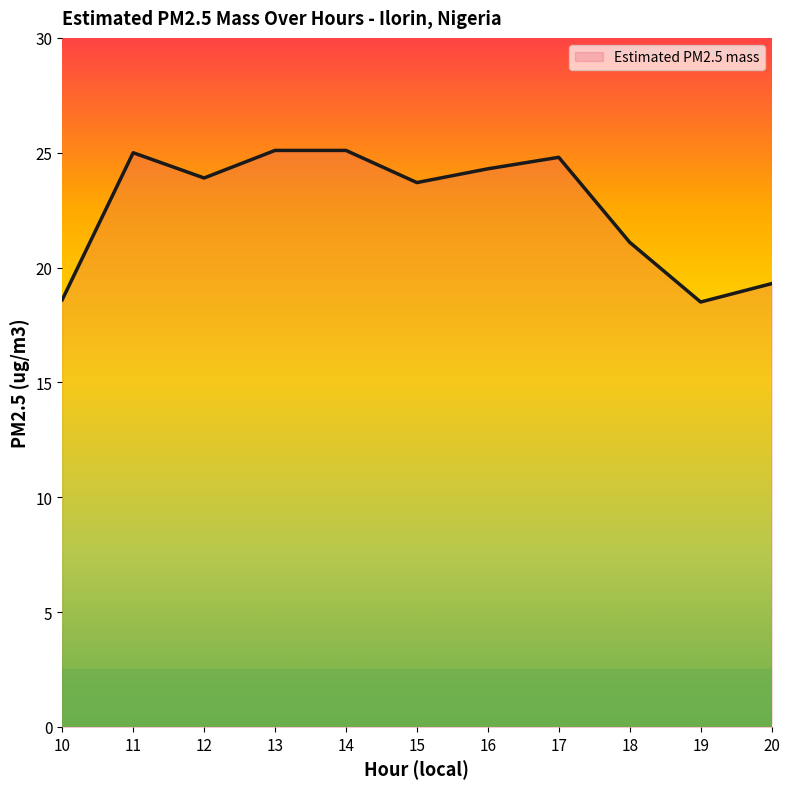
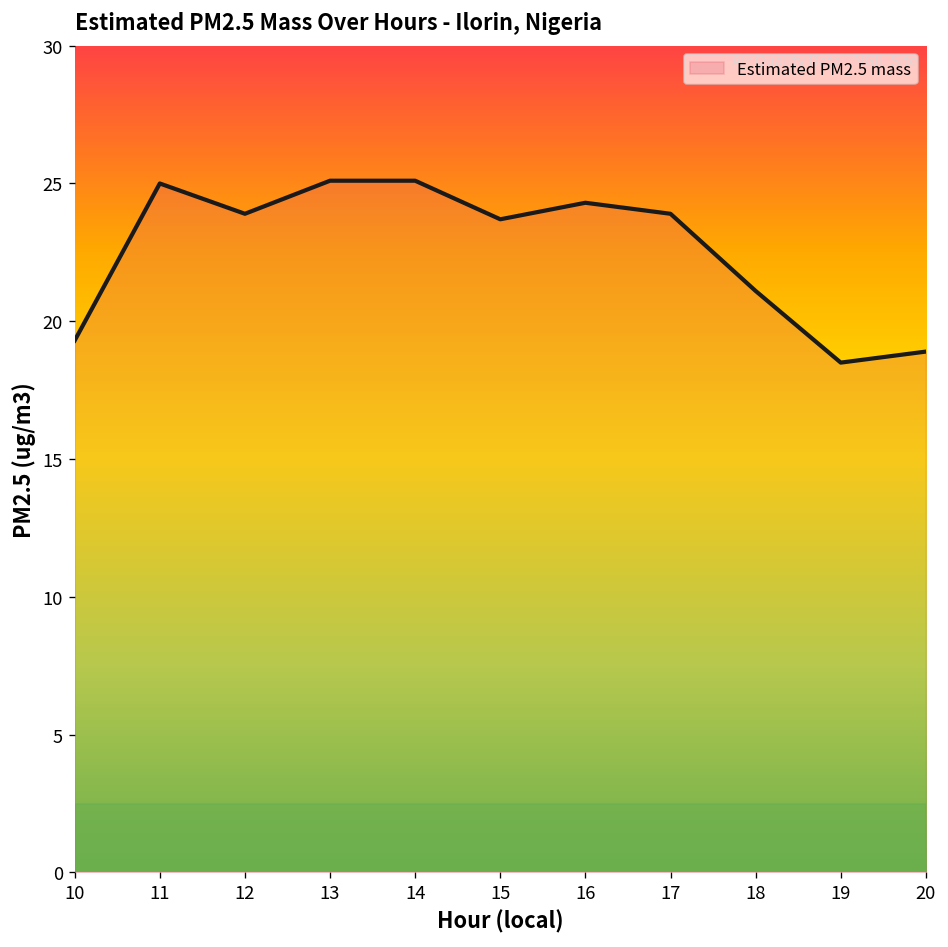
10: 18.6 -> 19.3
17: 24.8 -> 23.9
20: 19.3 -> 18.9
